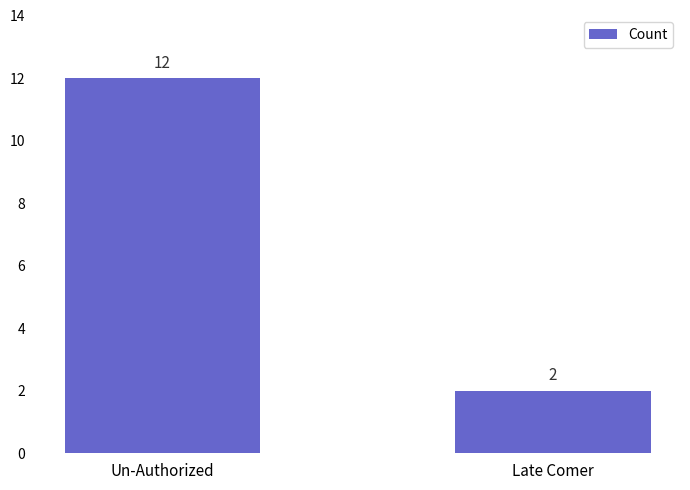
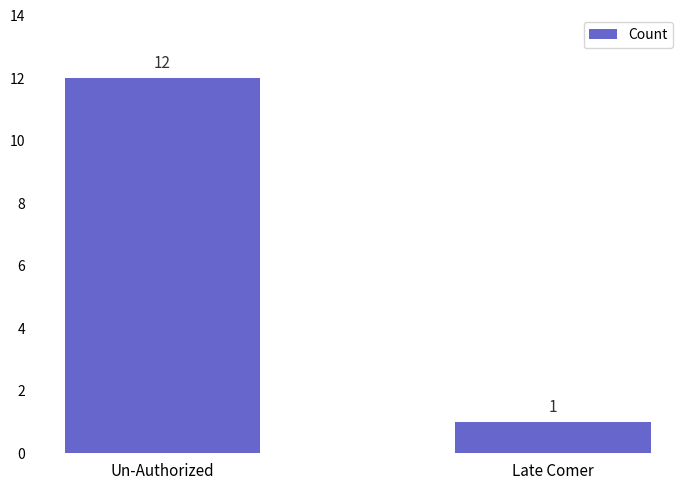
Late Comer: 2 -> 1
